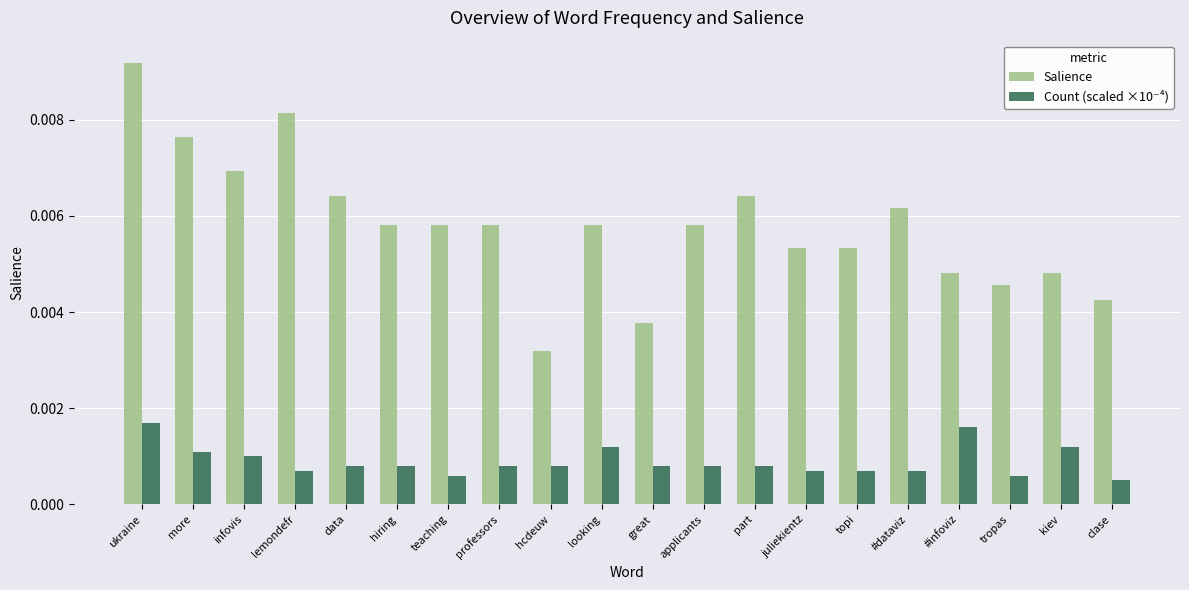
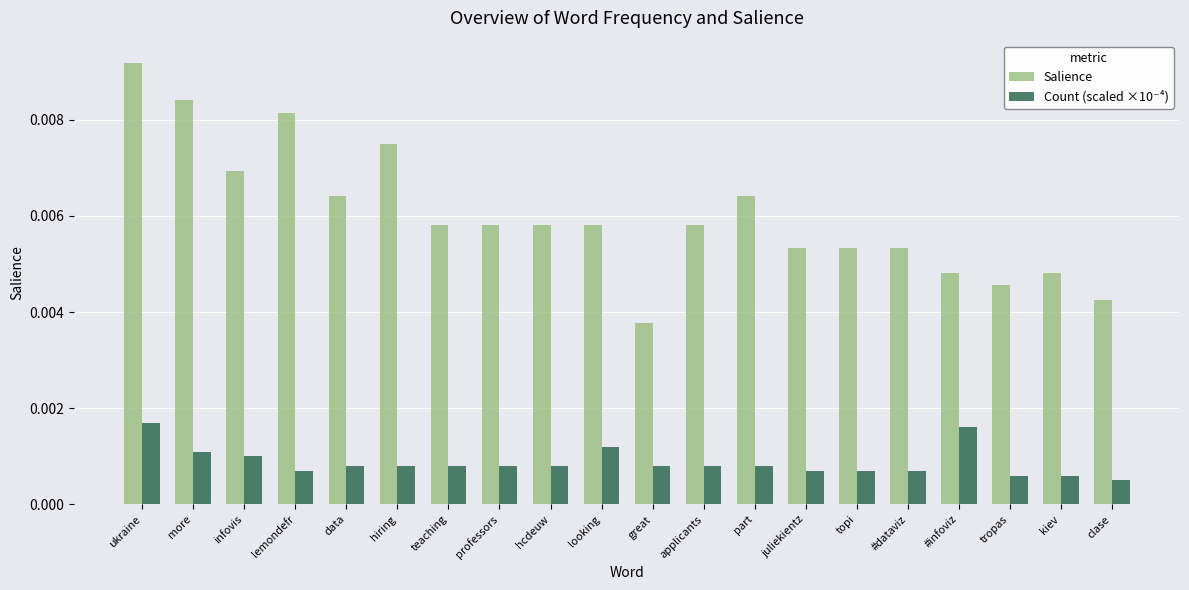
Salience, more: 0.0076 -> 0.0084
Salience, hiring: 0.0058 -> 0.0075
Count (scaled ×10⁻⁴), teaching: 0.0006 -> 0.0008
Salience, hcdeuw: 0.0032 -> 0.0058
Salience, #dataviz: 0.0062 -> 0.0053
Count (scaled ×10⁻⁴), kiev: 0.0012 -> 0.0006
